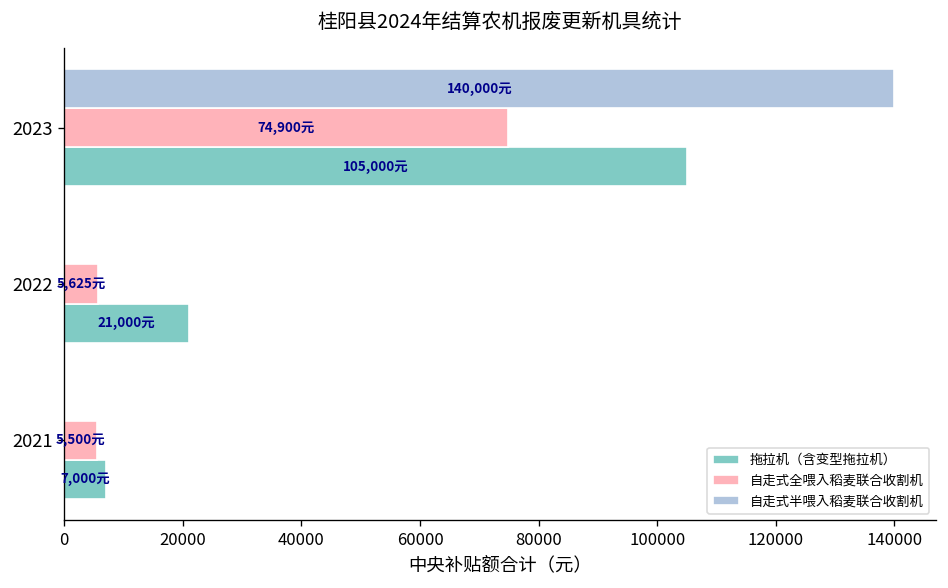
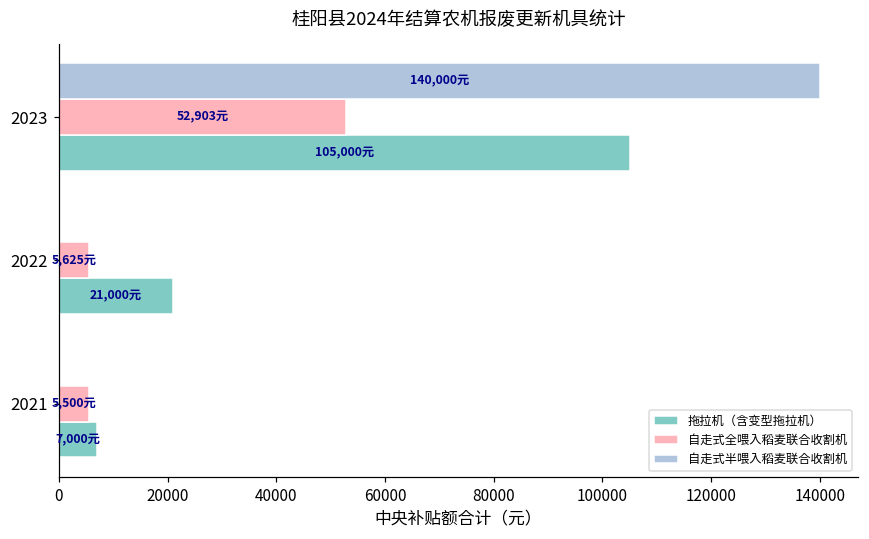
自走式全喂入稻麦联合收割机, 2023: 74,900元 -> 52,903元
